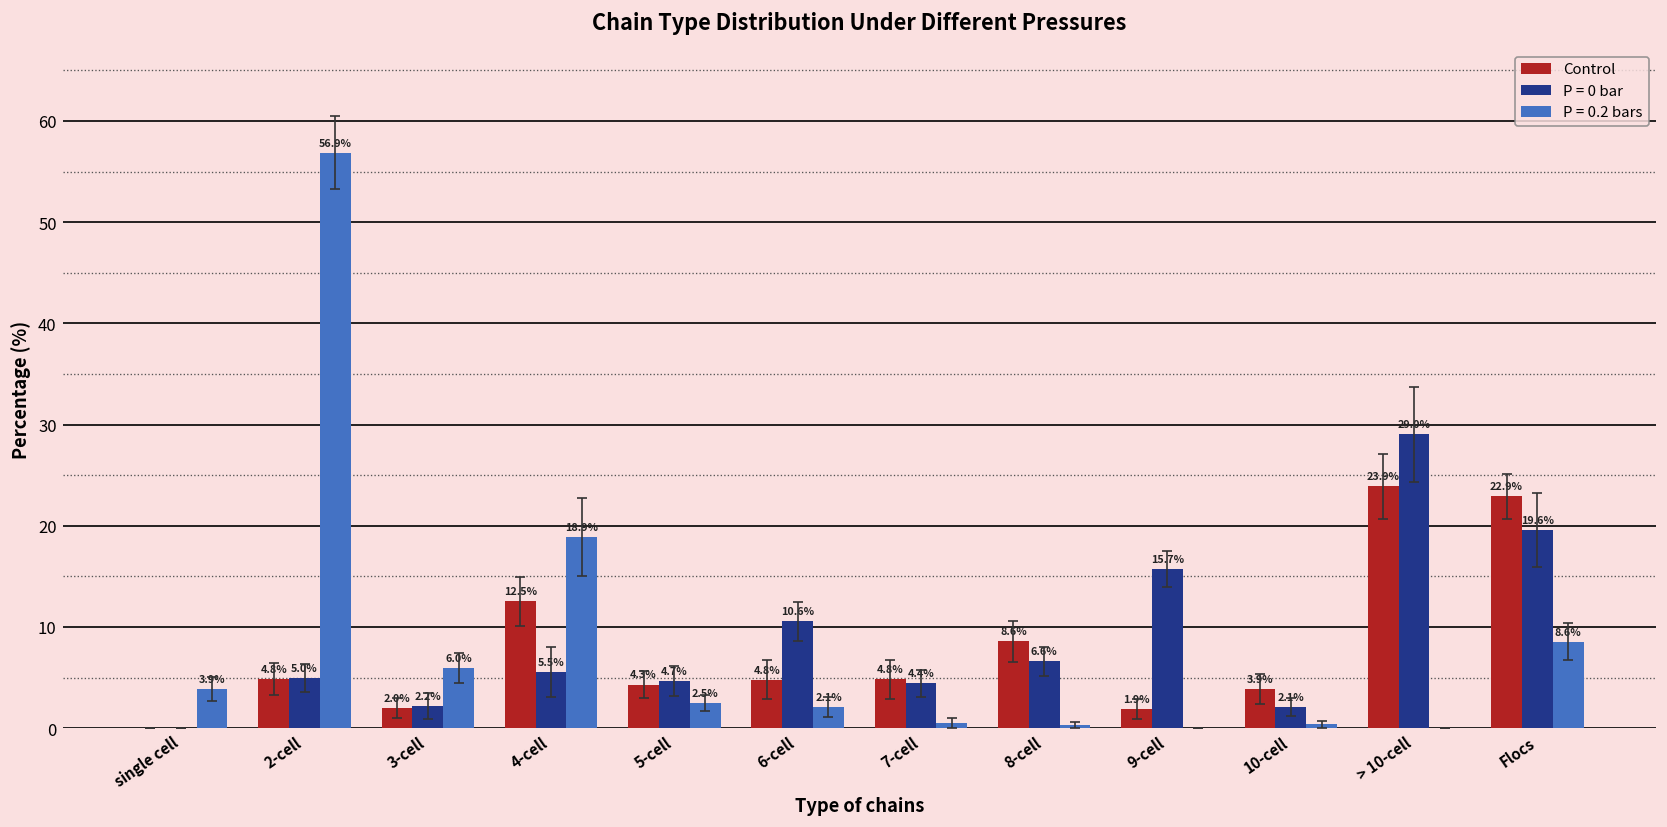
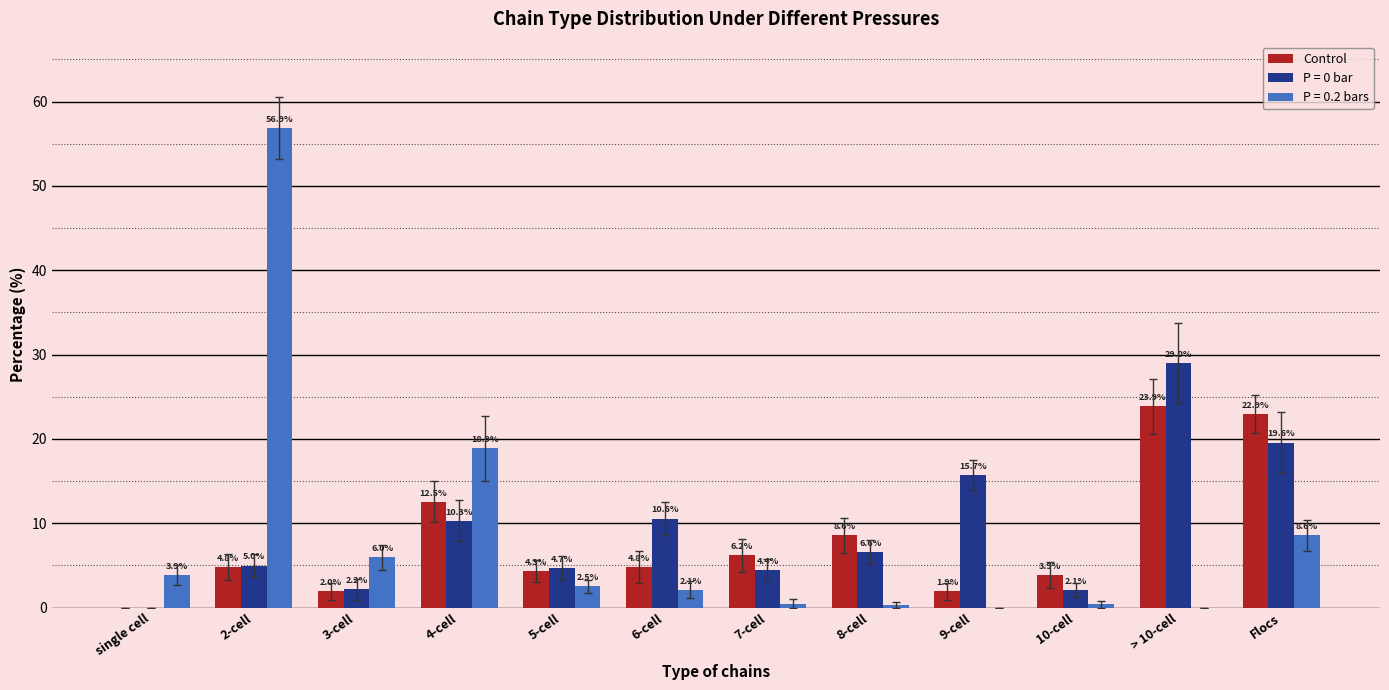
P = 0 bar, 4-cell: 5.5% -> 10.3%
Control, 7-cell: 4.8% -> 6.2%
